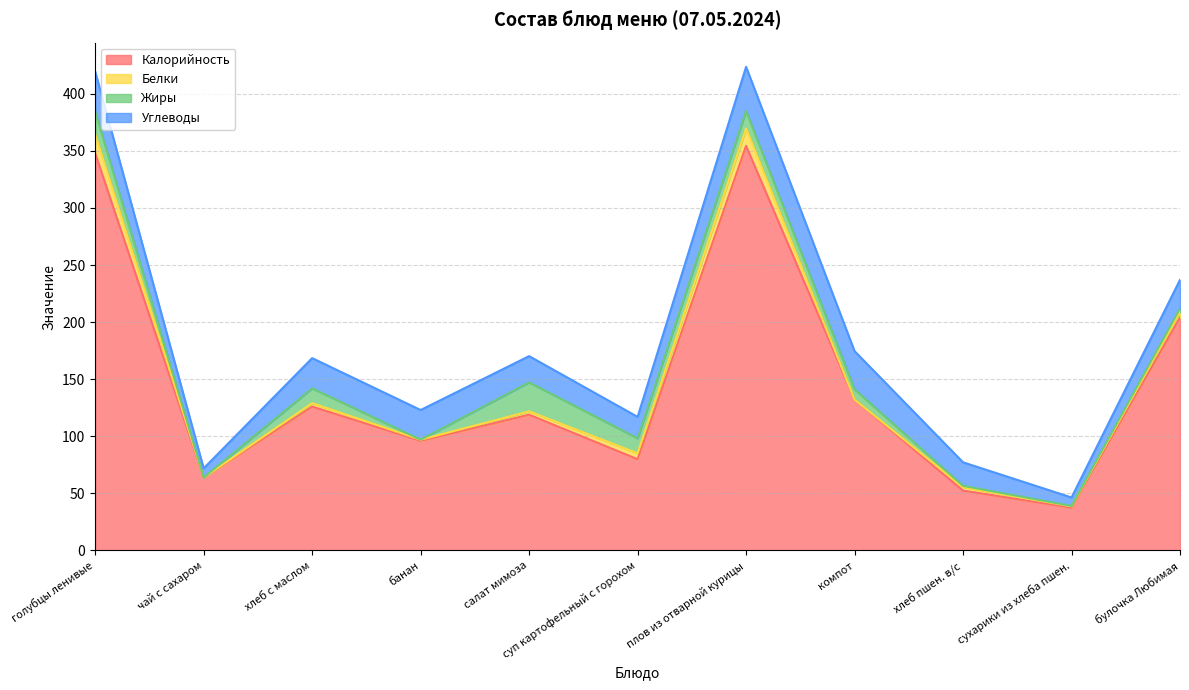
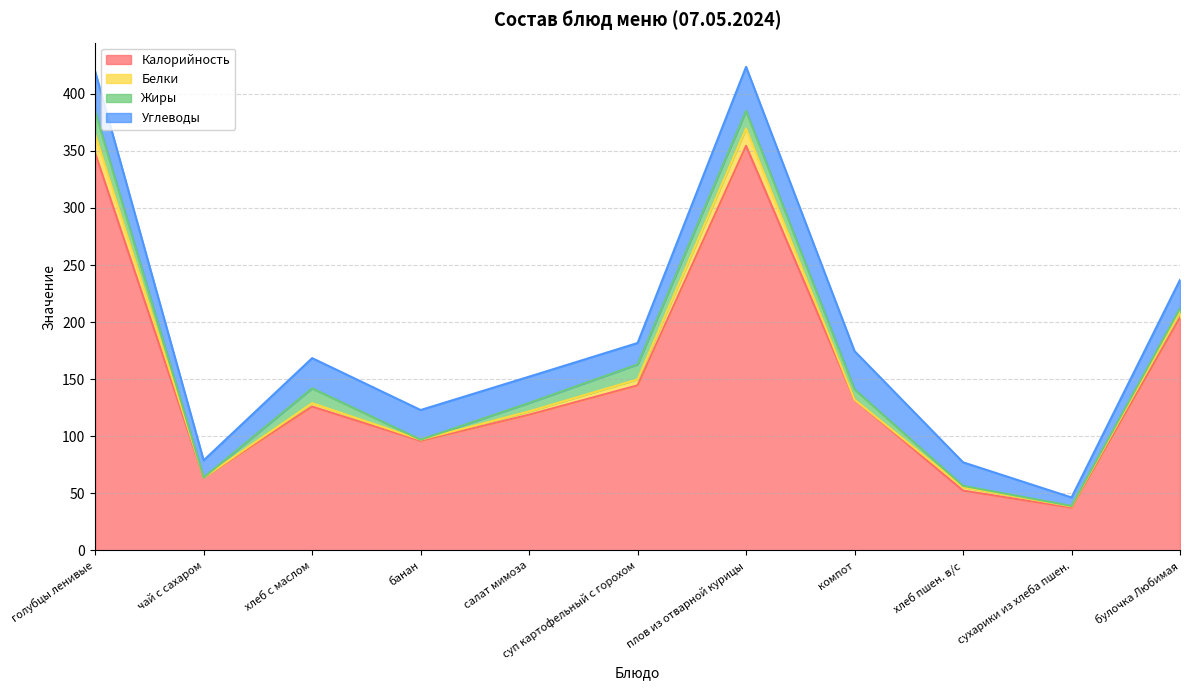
Углеводы, чай с сахаром: 8 -> 15
Жиры, салат мимоза: 25 -> 7
Калорийность, суп картофельный с горохом: 80 -> 145
